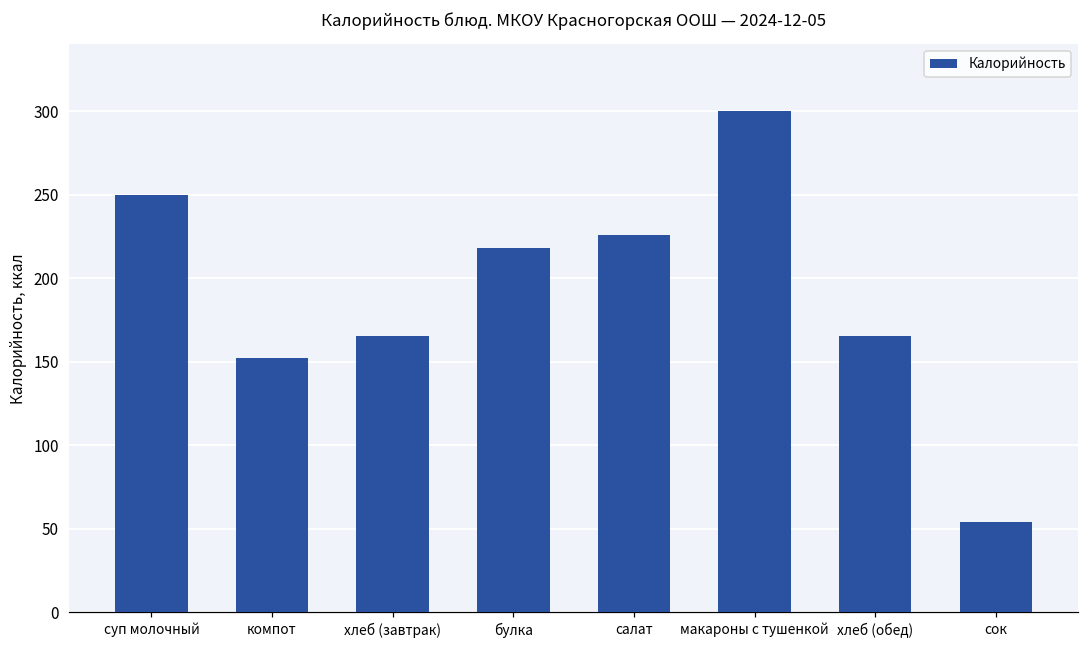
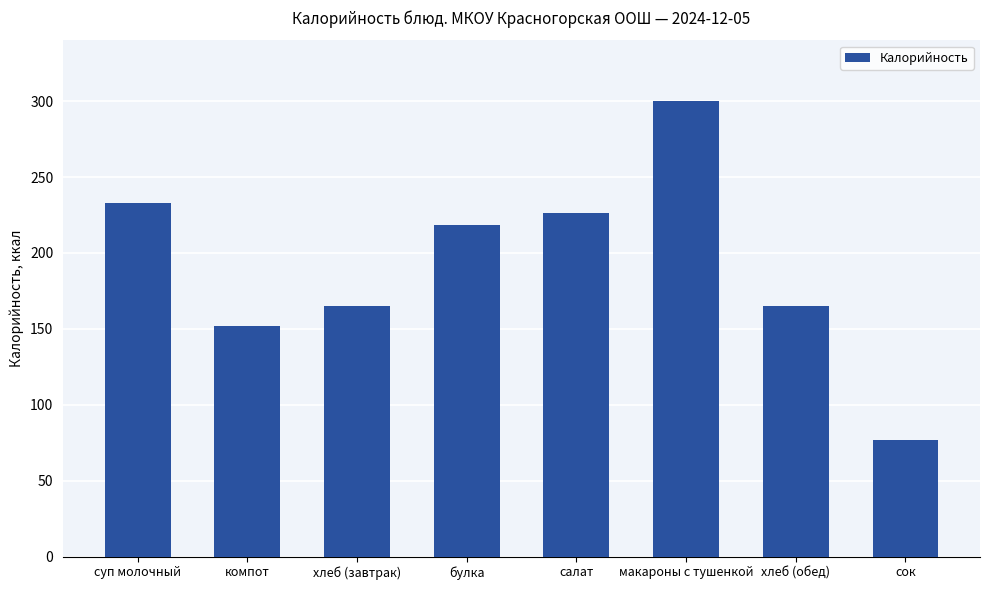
суп молочный: 250 -> 233
сок: 54 -> 77
